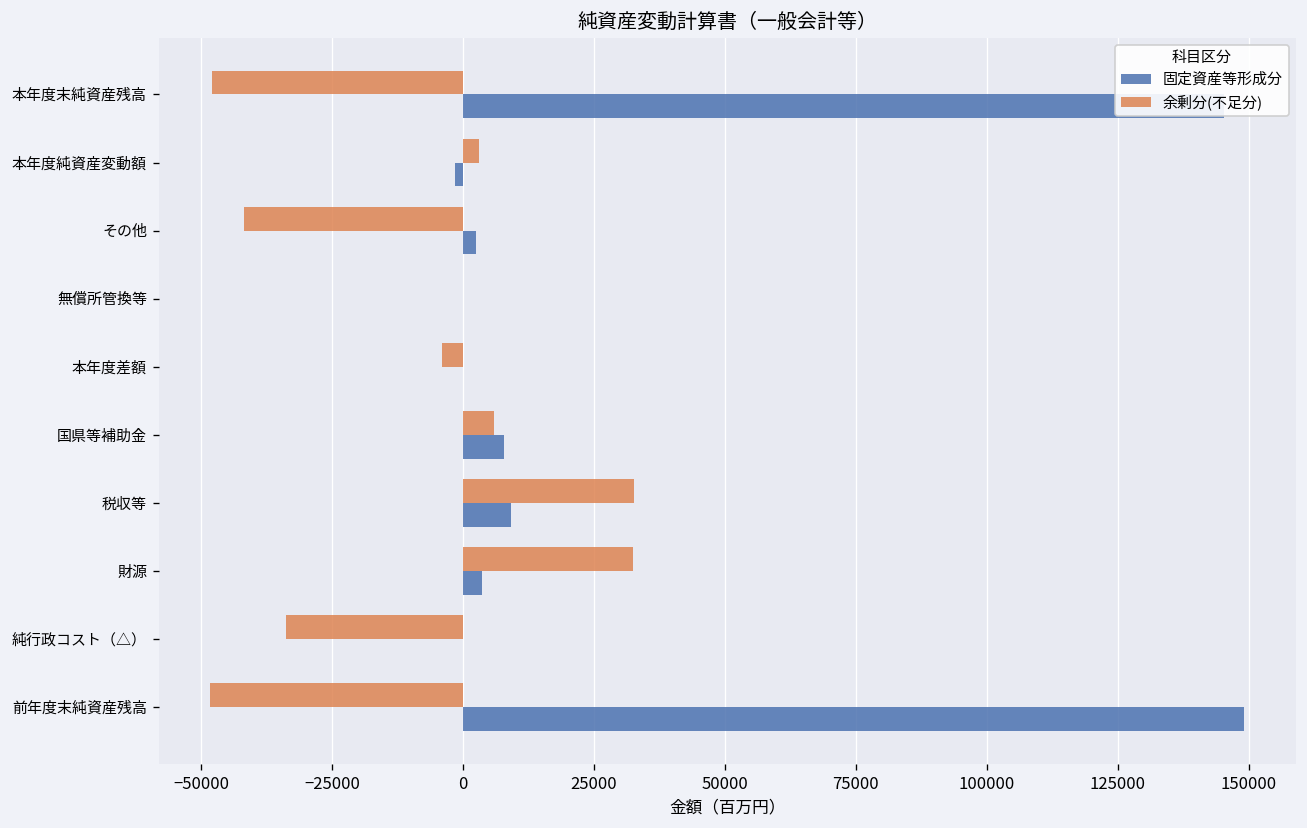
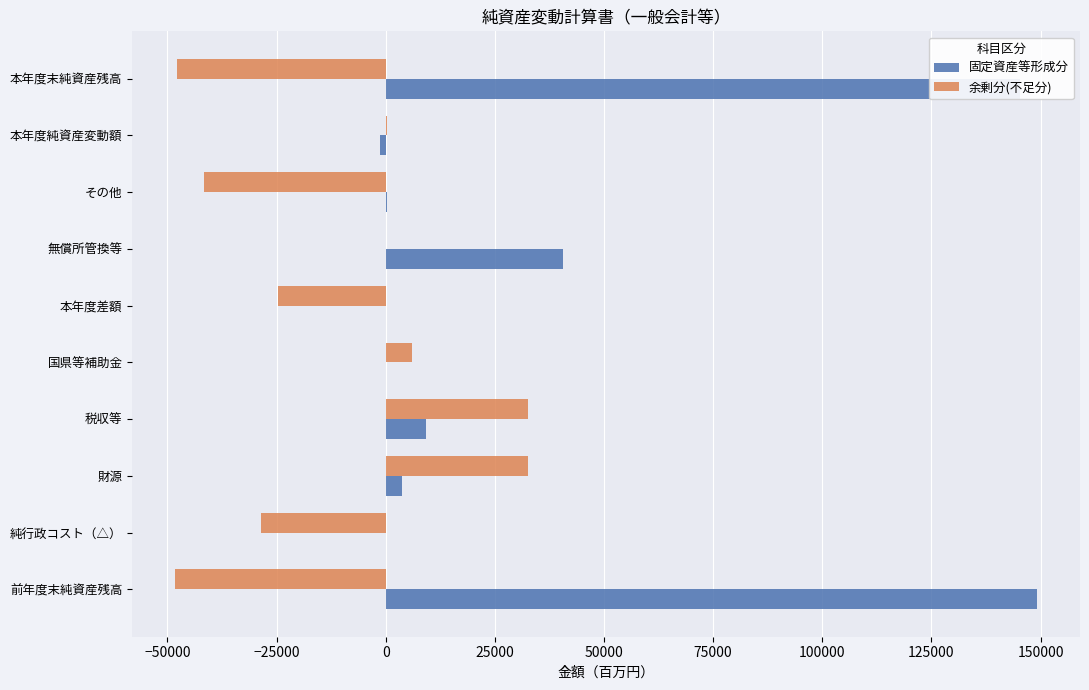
余剰分(不足分), 本年度純資産変動額: 3000 -> 0
固定資産等形成分, その他: 3000 -> 0
固定資産等形成分, 無償所管換等: 0 -> 41000
余剰分(不足分), 本年度差額: -4000 -> -25000
固定資産等形成分, 国県等補助金: 8000 -> 0
余剰分(不足分), 純行政コスト（△）: -34000 -> -29000
